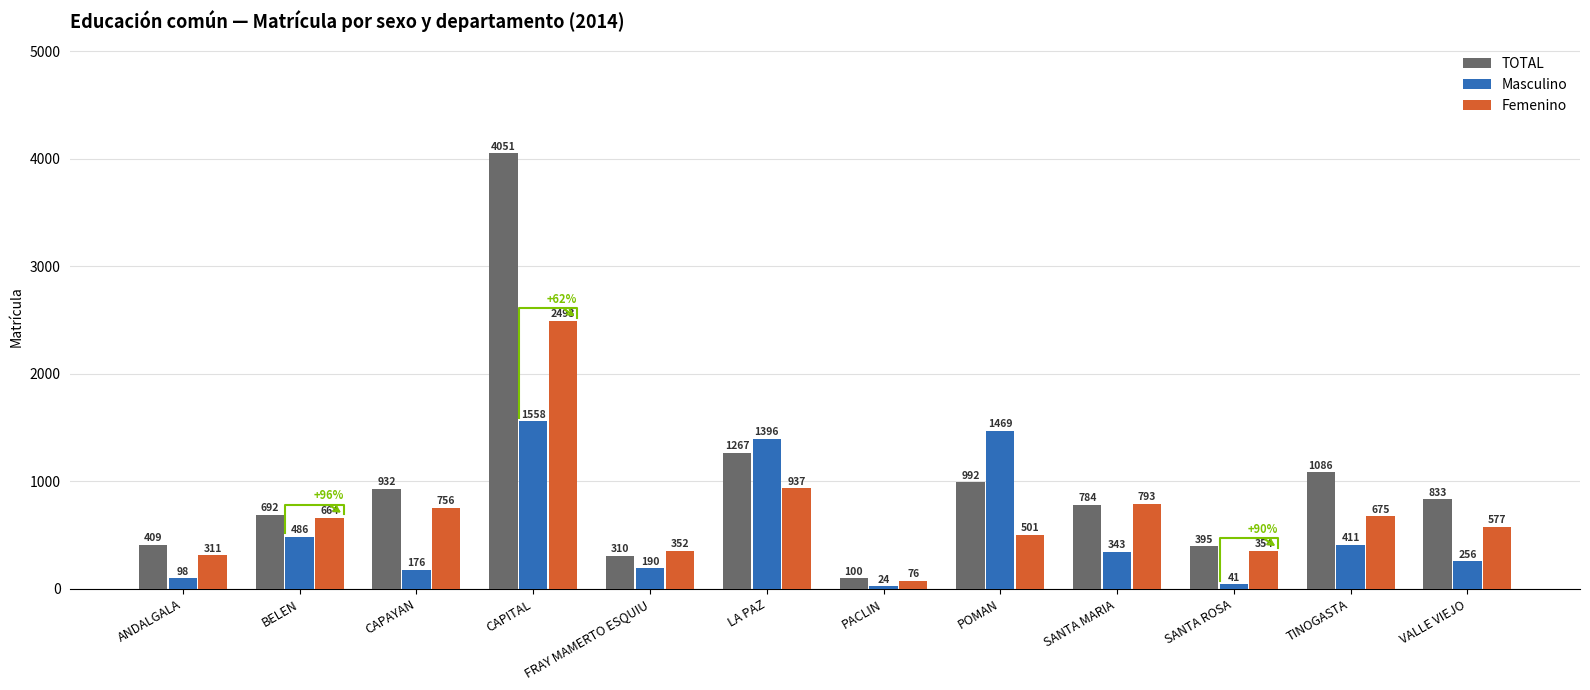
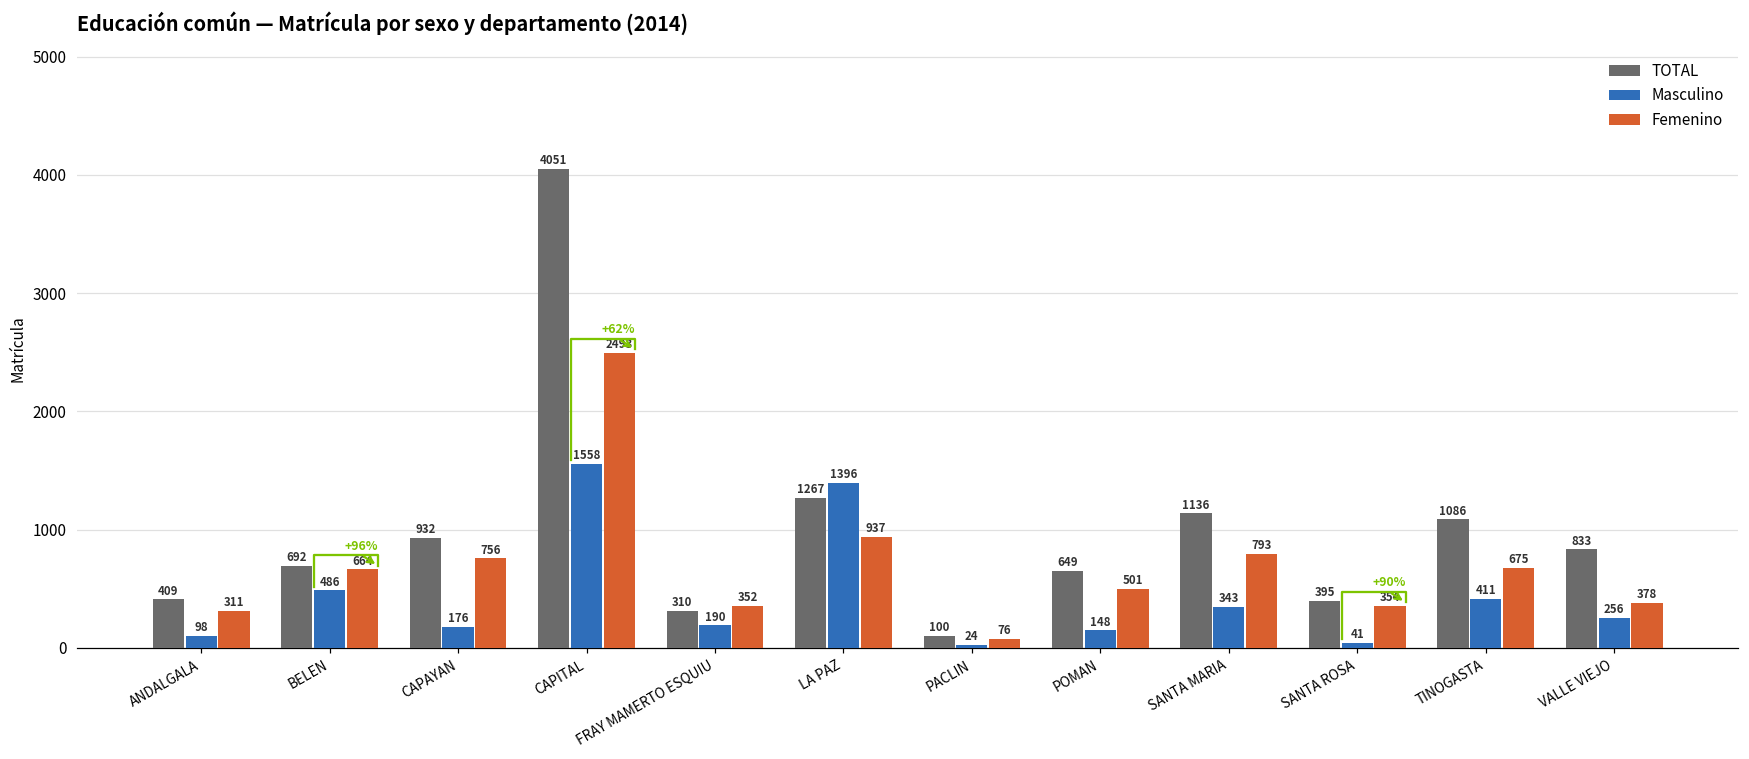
TOTAL, POMAN: 992 -> 649
Masculino, POMAN: 1469 -> 148
TOTAL, SANTA MARIA: 784 -> 1136
Femenino, VALLE VIEJO: 577 -> 378
